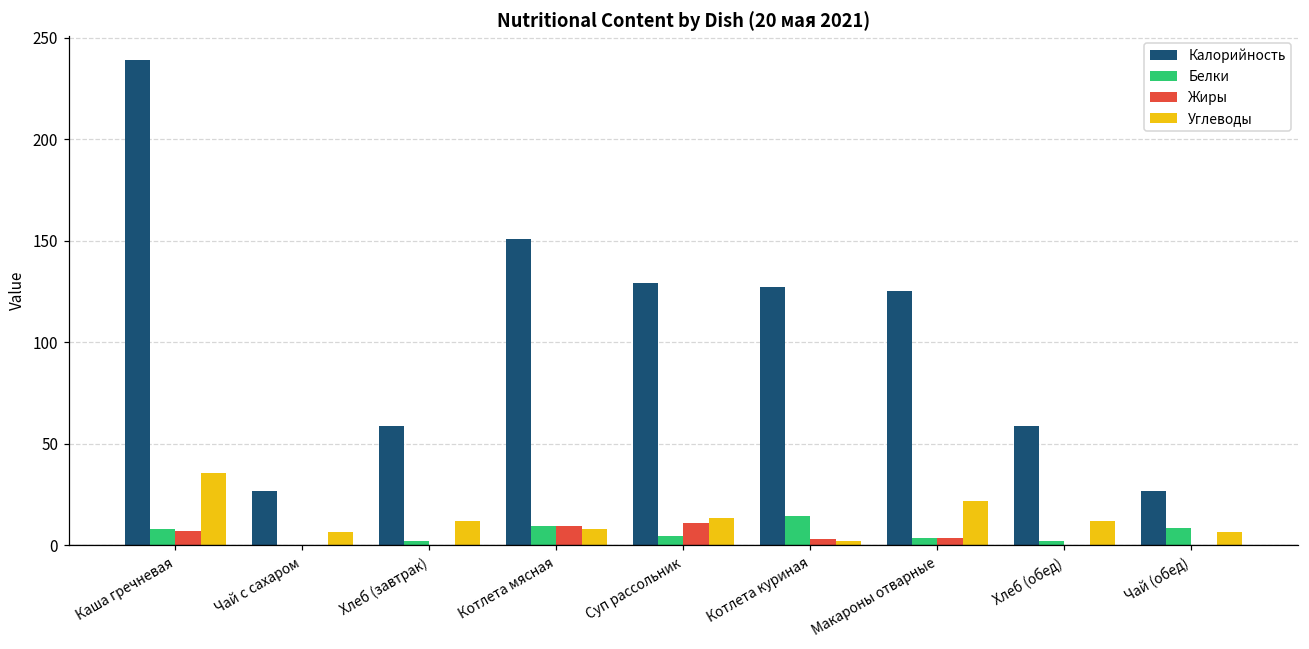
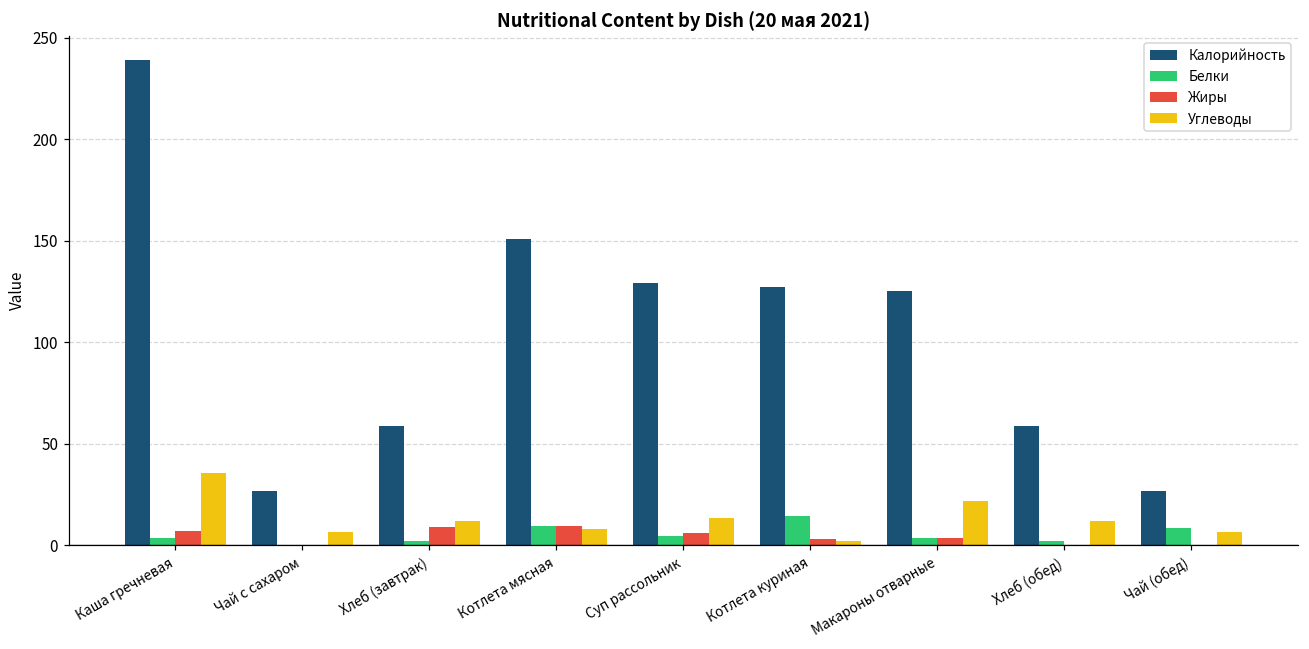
Белки, Каша гречневая: 8 -> 4
Жиры, Хлеб (завтрак): 0 -> 9
Жиры, Суп рассольник: 11 -> 6
